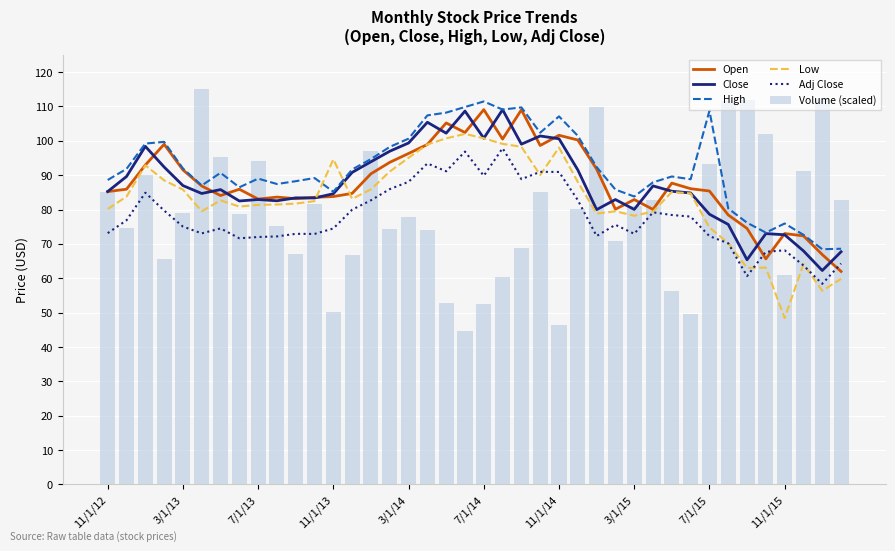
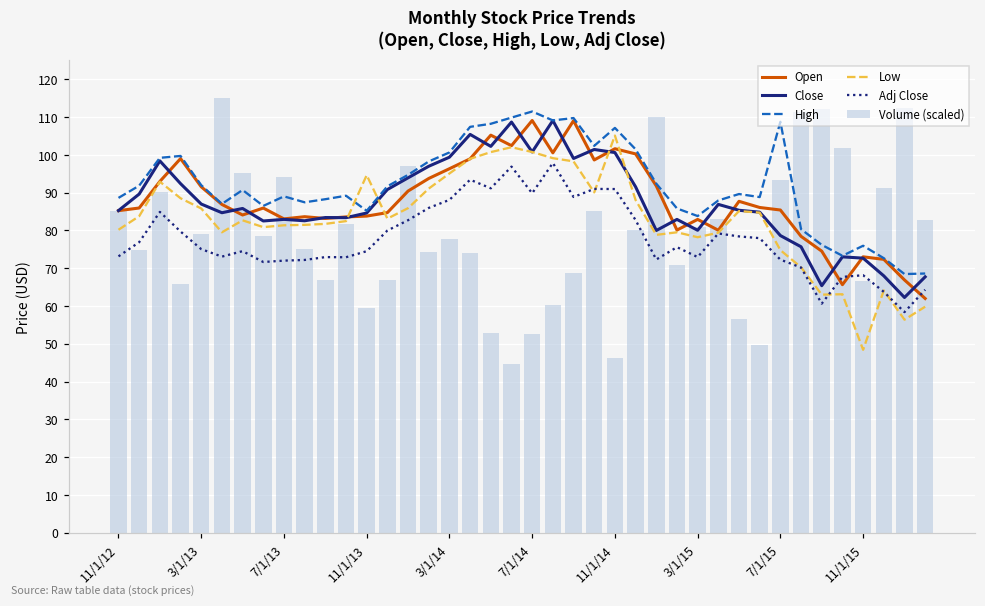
Volume (scaled), 11/1/13: 50 -> 59
Low, 11/1/14: 98 -> 105
Volume (scaled), 11/1/15: 61 -> 67
